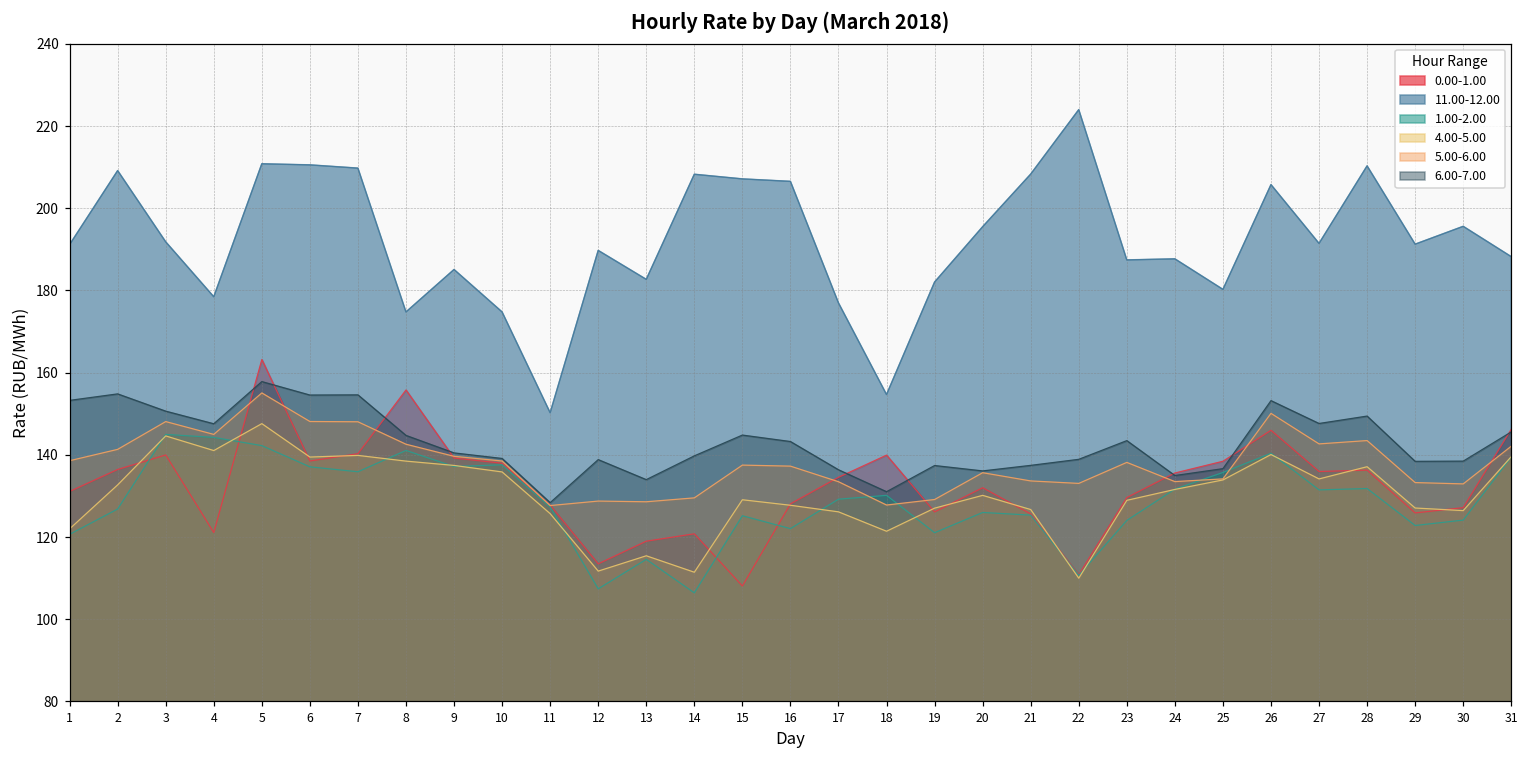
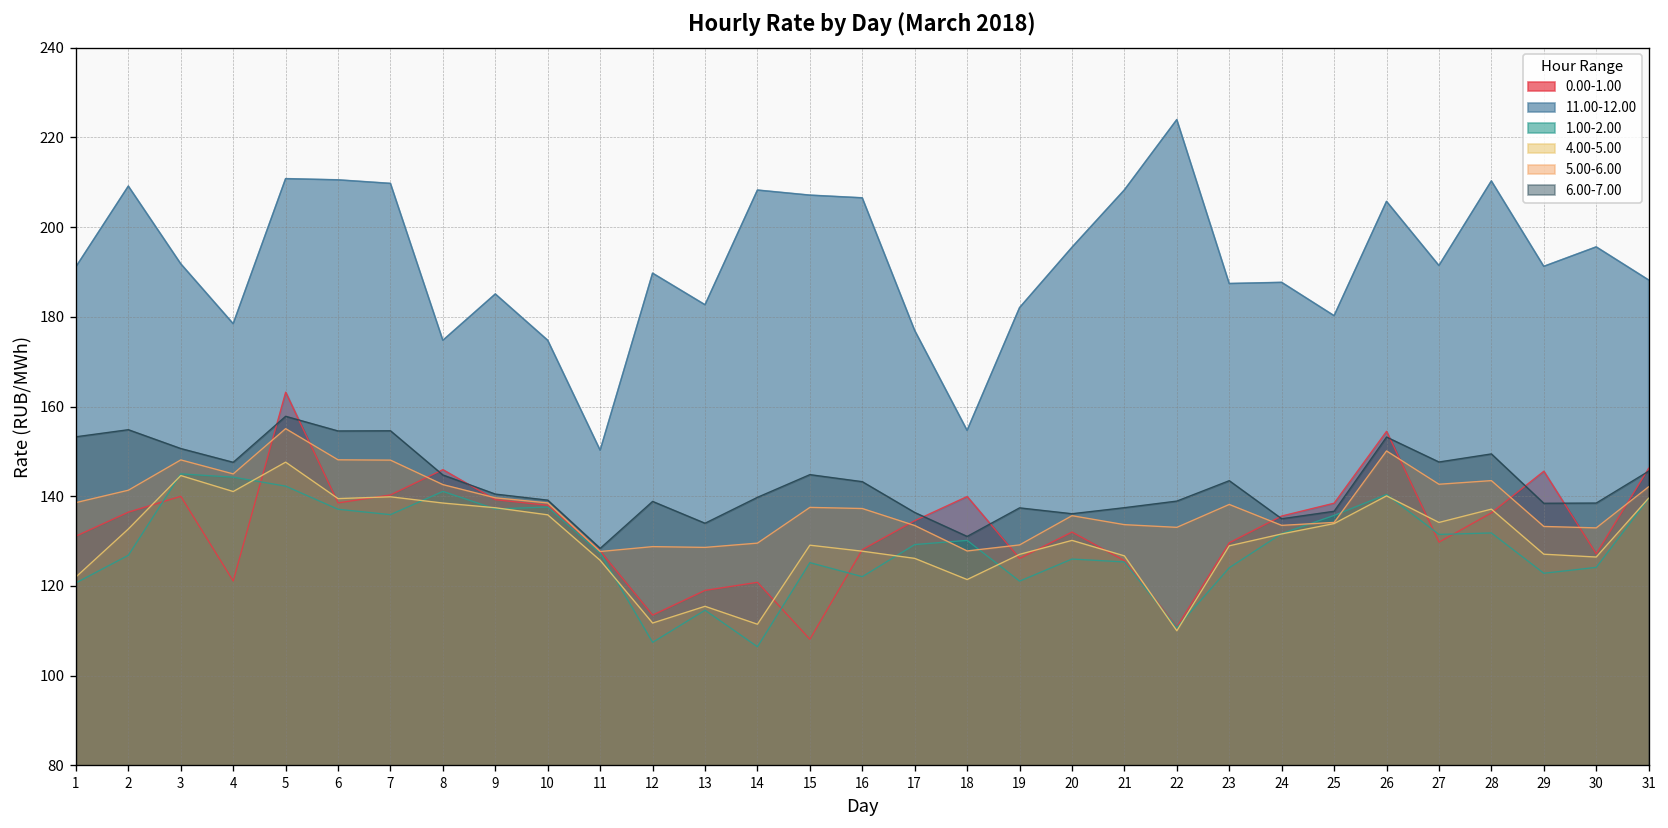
0.00-1.00, 8: 156 -> 146
0.00-1.00, 26: 146 -> 154
0.00-1.00, 27: 136 -> 130
0.00-1.00, 29: 126 -> 146
